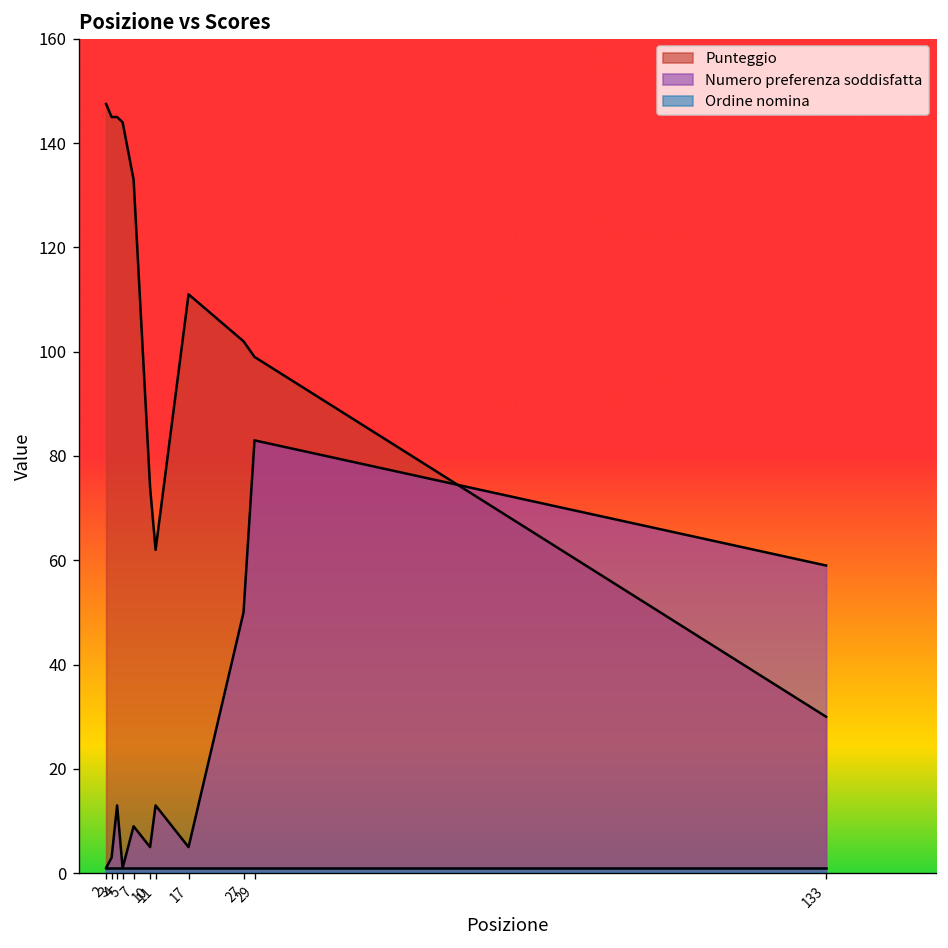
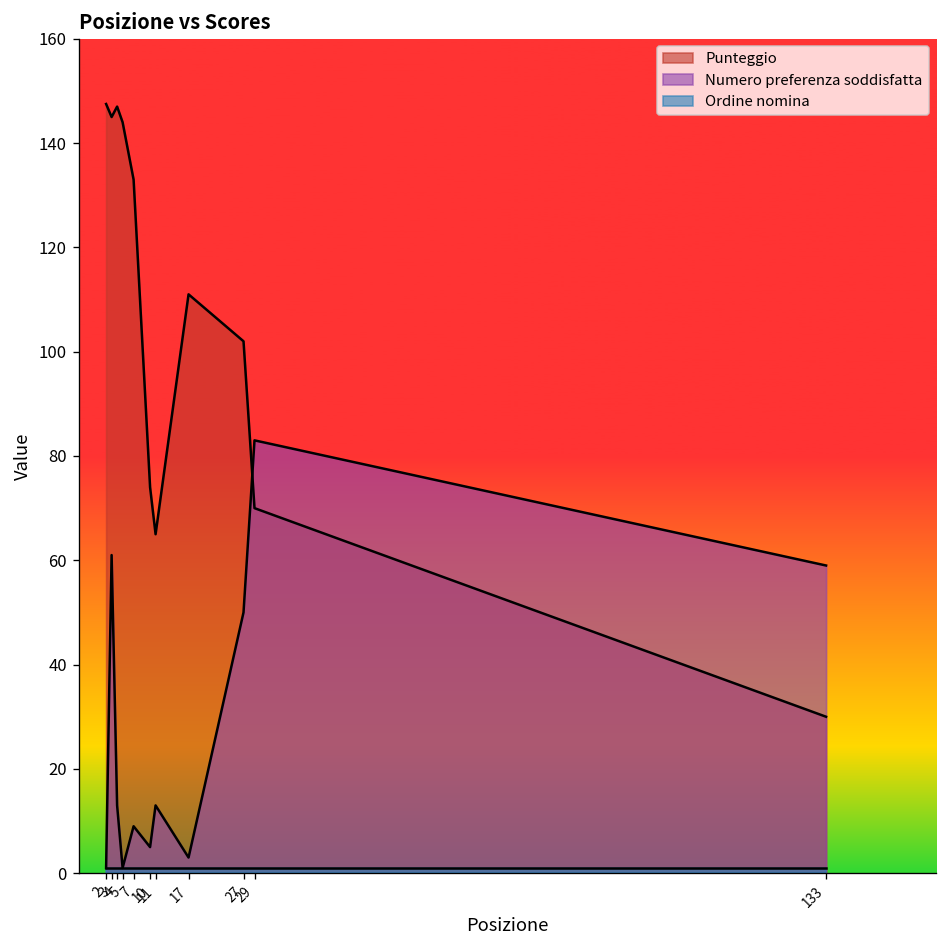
Numero preferenza soddisfatta, 3: 3 -> 61
Punteggio, 4: 145 -> 147
Punteggio, 11: 62 -> 65
Numero preferenza soddisfatta, 17: 5 -> 3
Punteggio, 29: 99 -> 70
